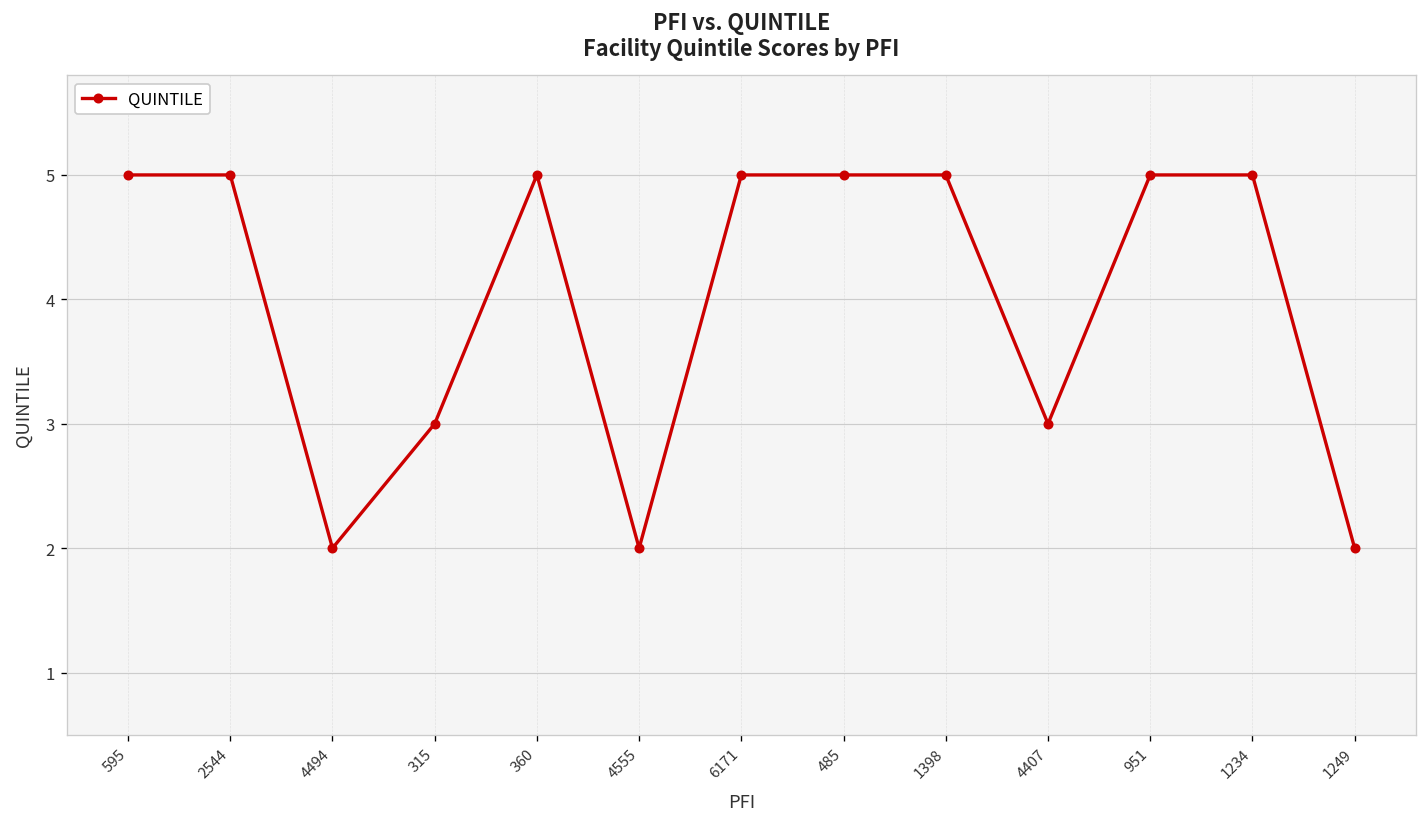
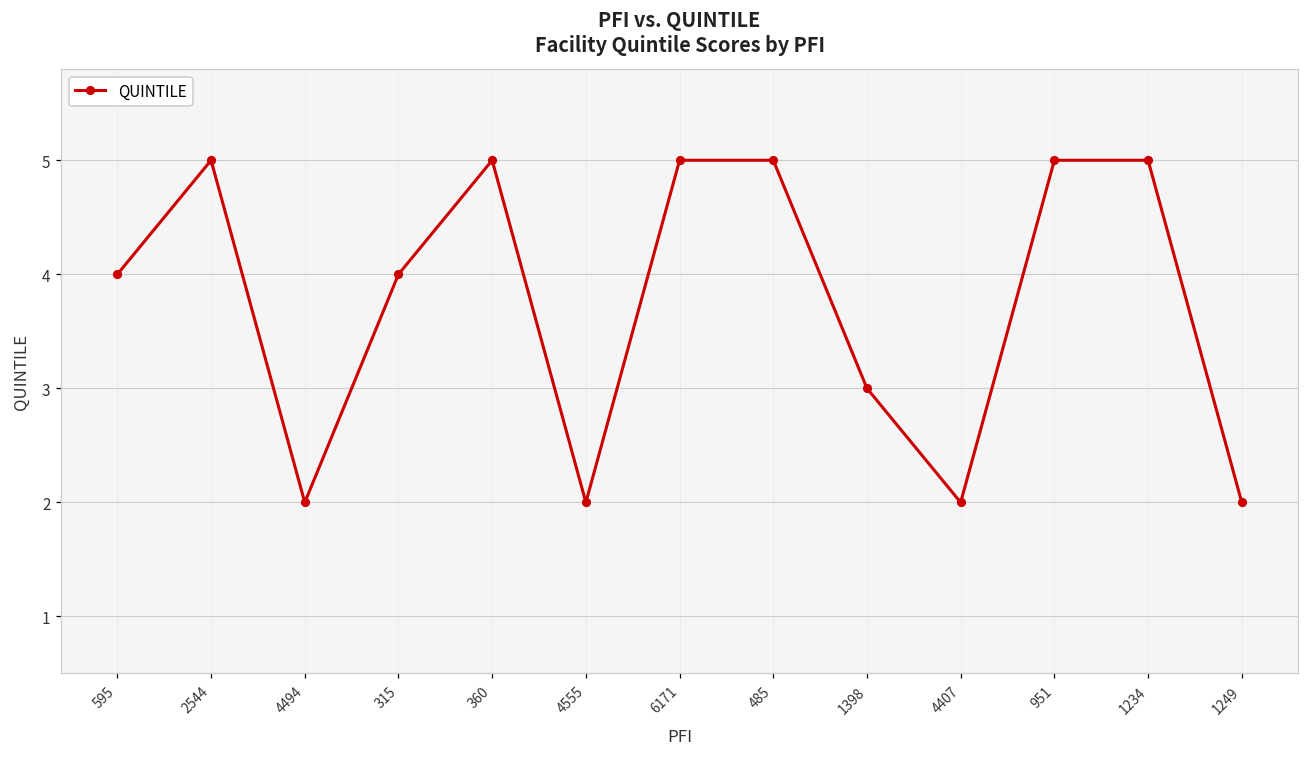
595: 5 -> 4
315: 3 -> 4
1398: 5 -> 3
4407: 3 -> 2
